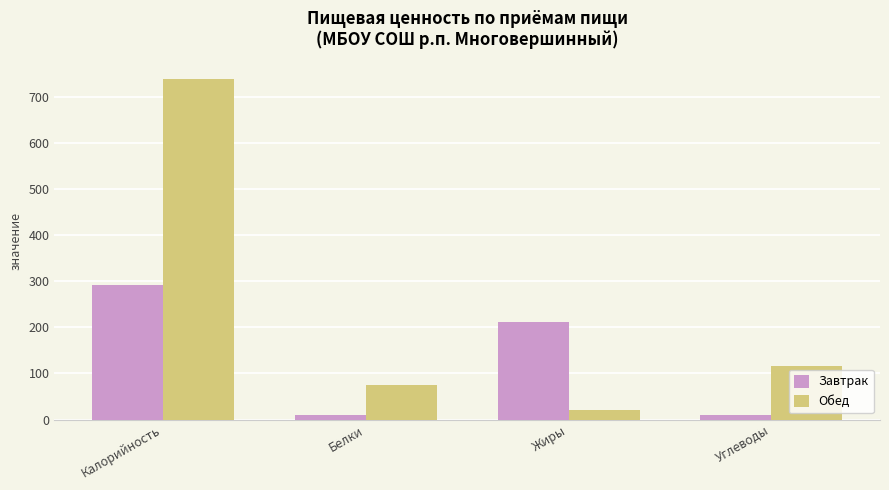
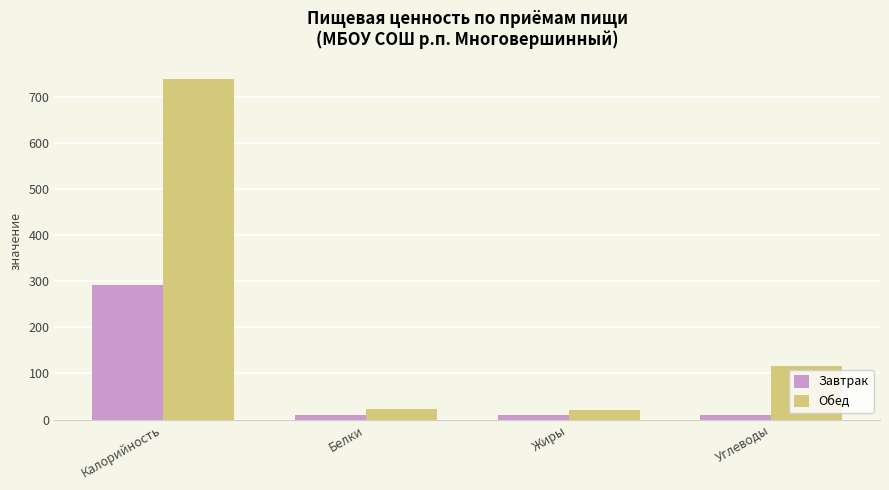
Обед, Белки: 80 -> 20
Завтрак, Жиры: 210 -> 10
